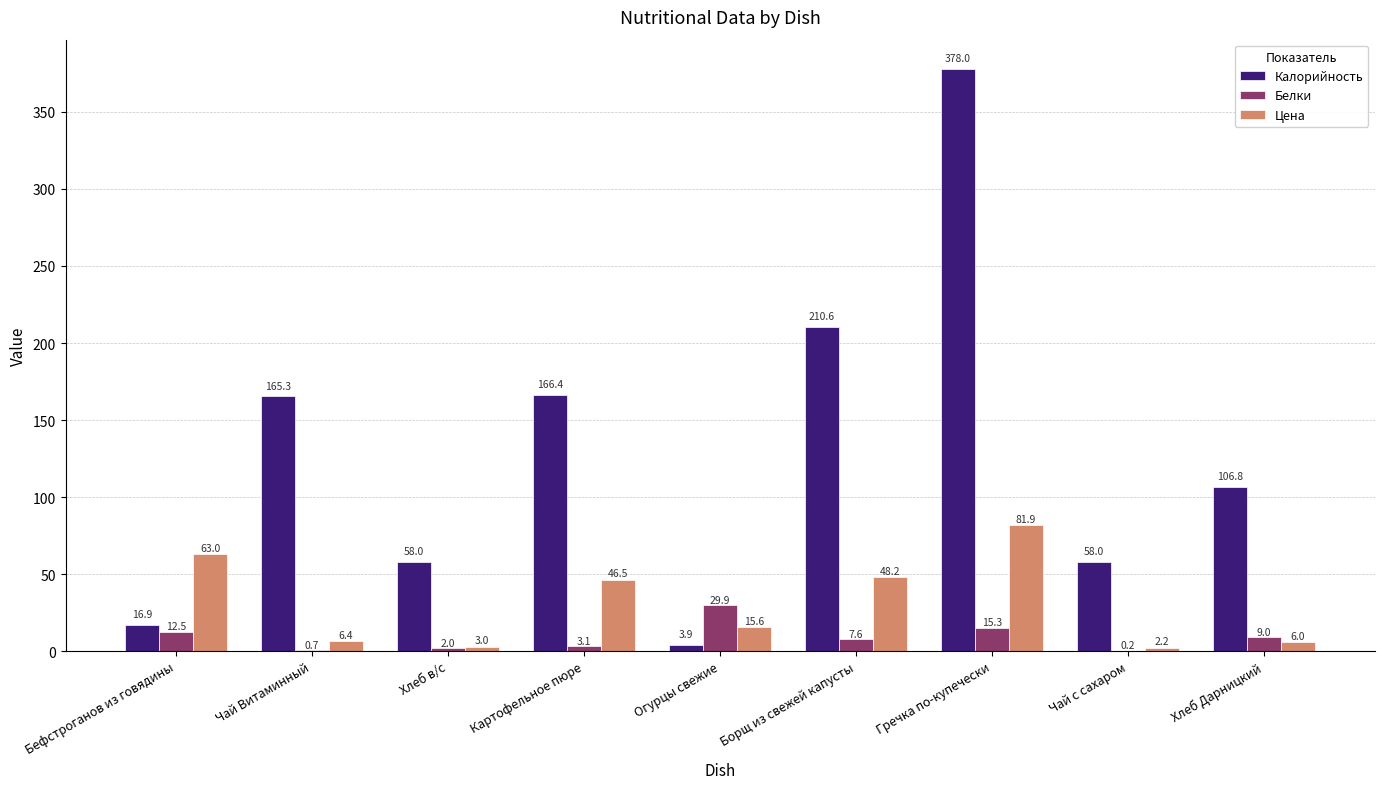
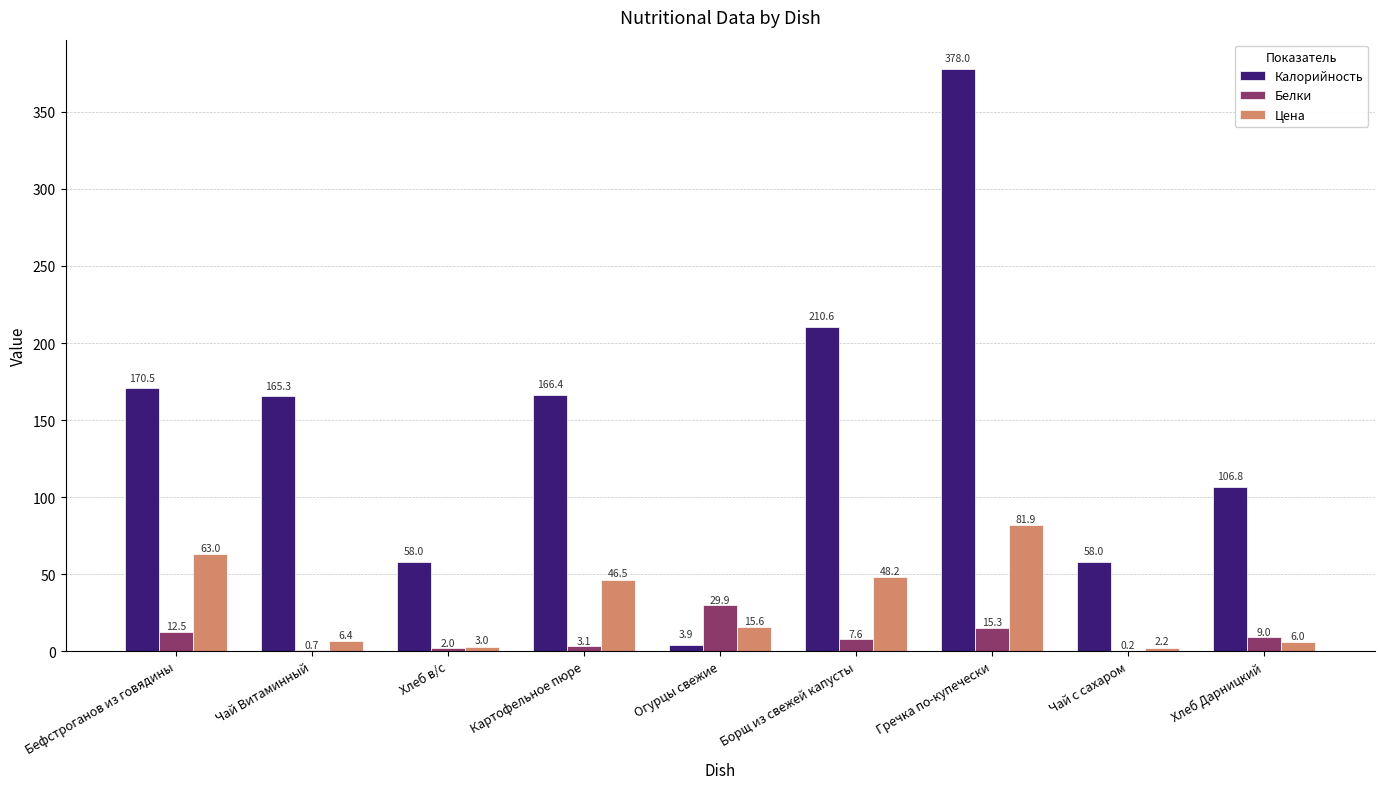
Калорийность, Бефстроганов из говядины: 16.9 -> 170.5
